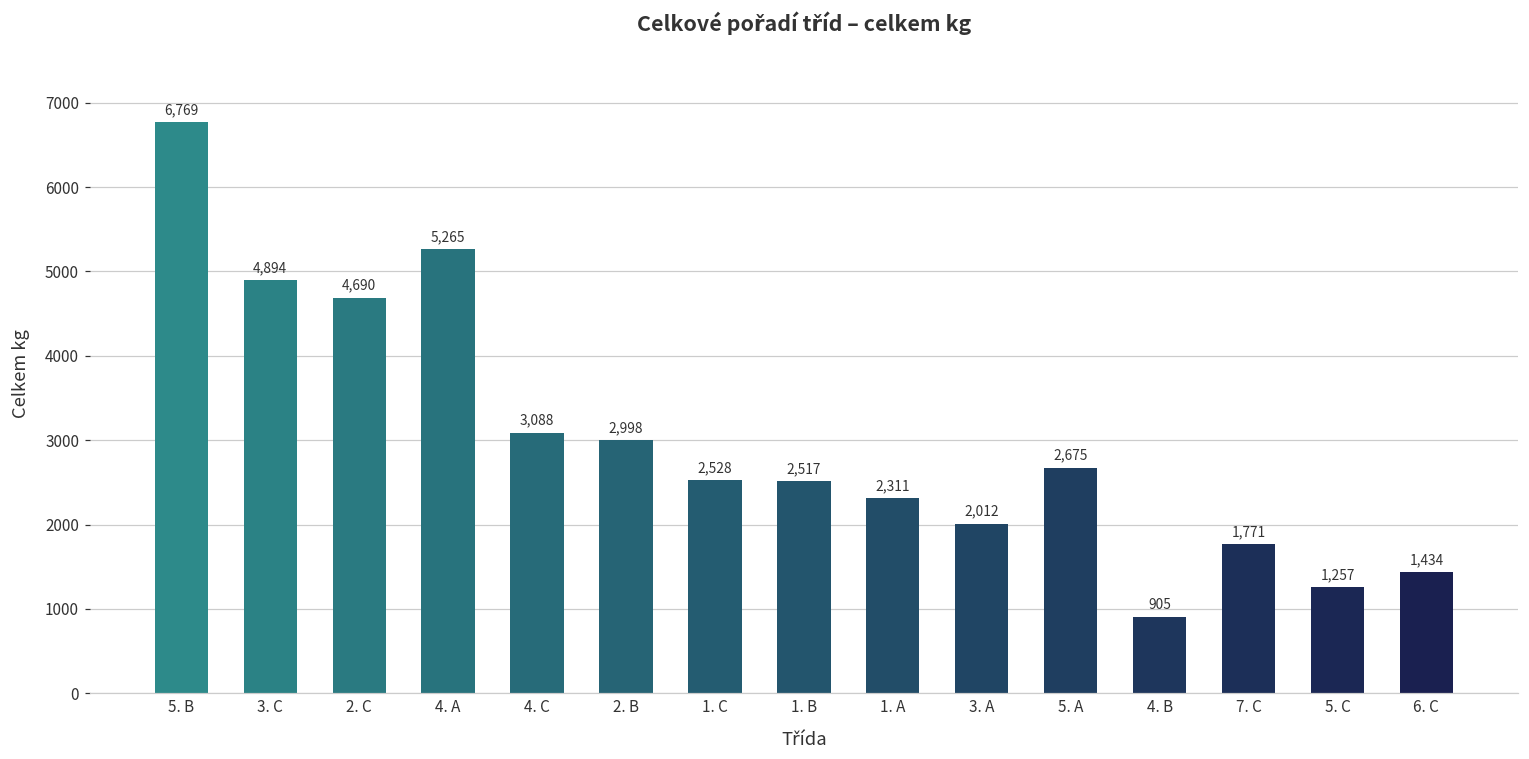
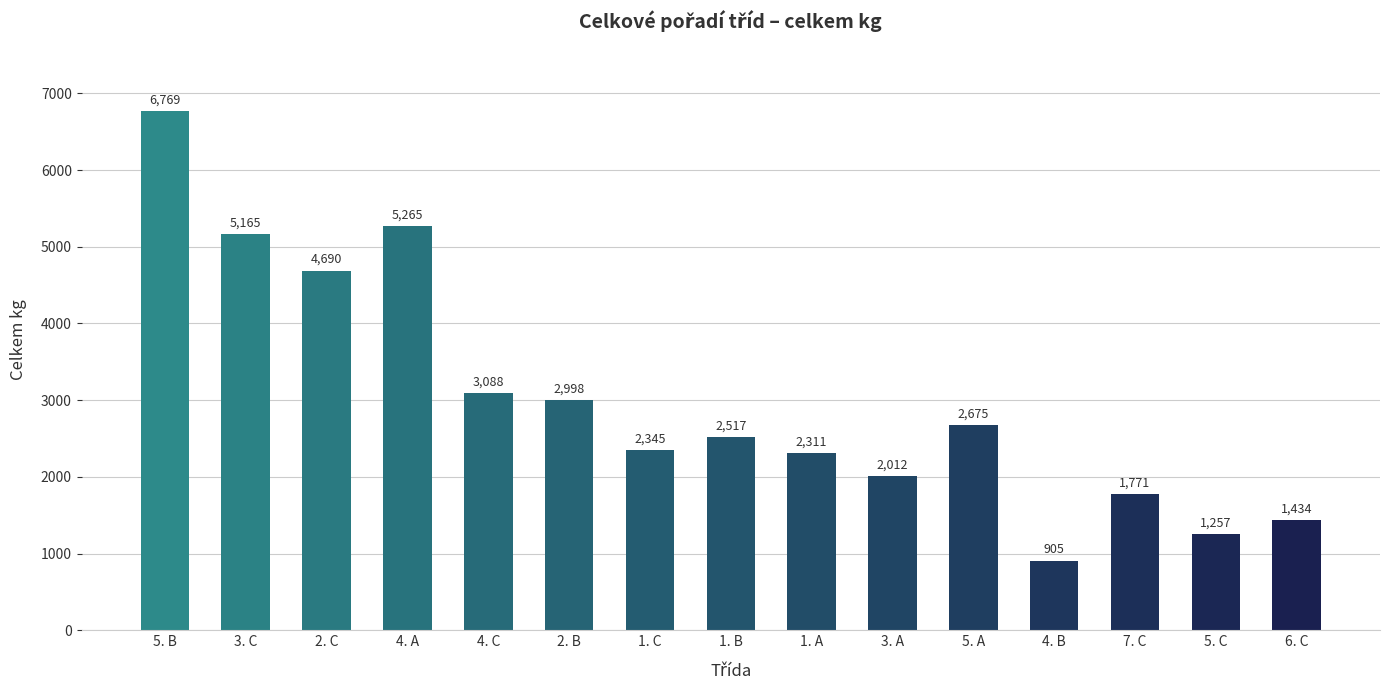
3. C: 4,894 -> 5,165
1. C: 2,528 -> 2,345
